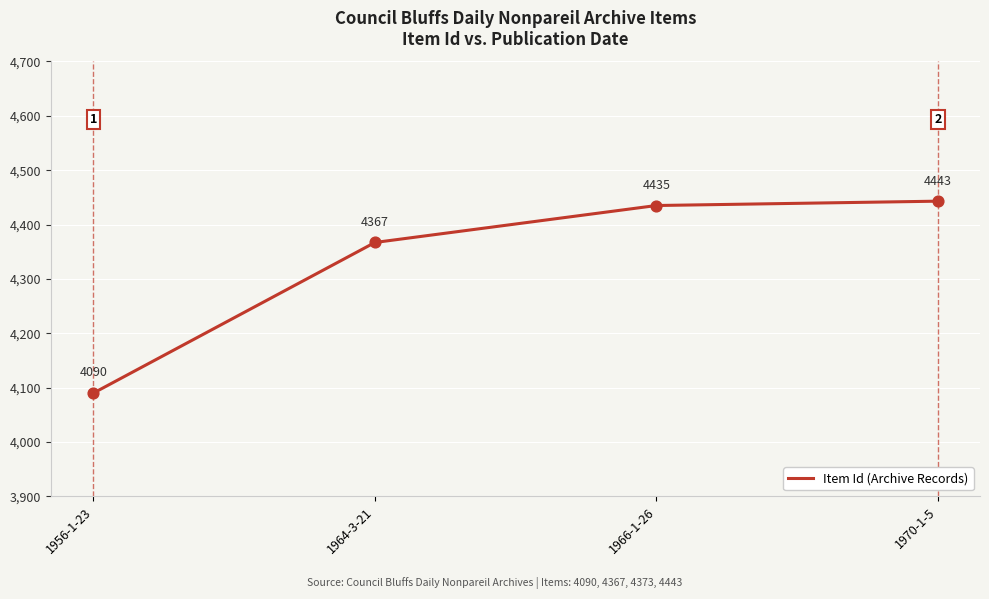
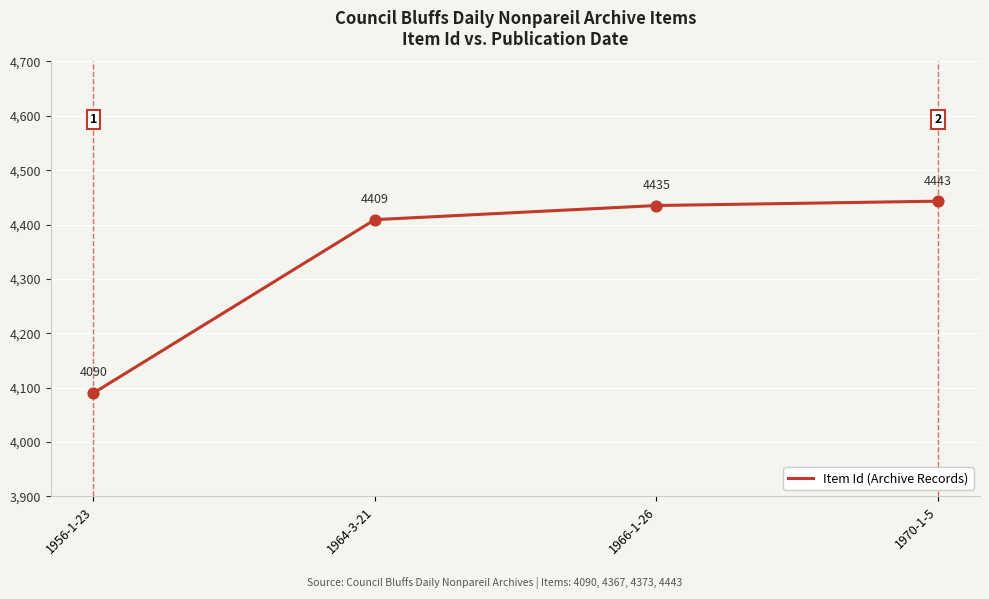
1964-3-21: 4367 -> 4409
